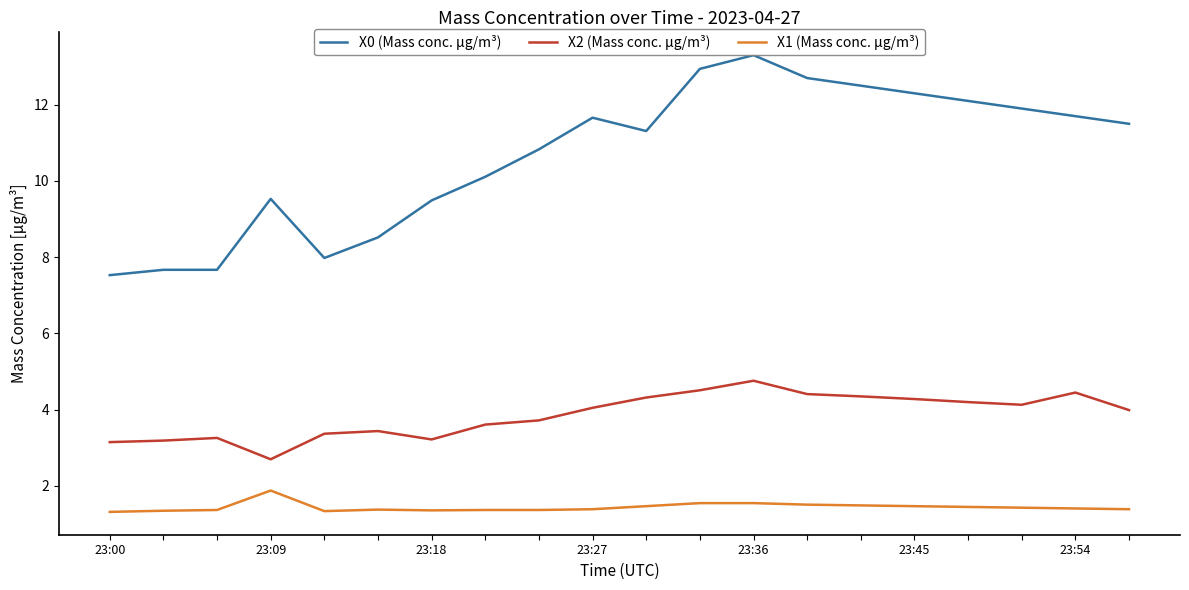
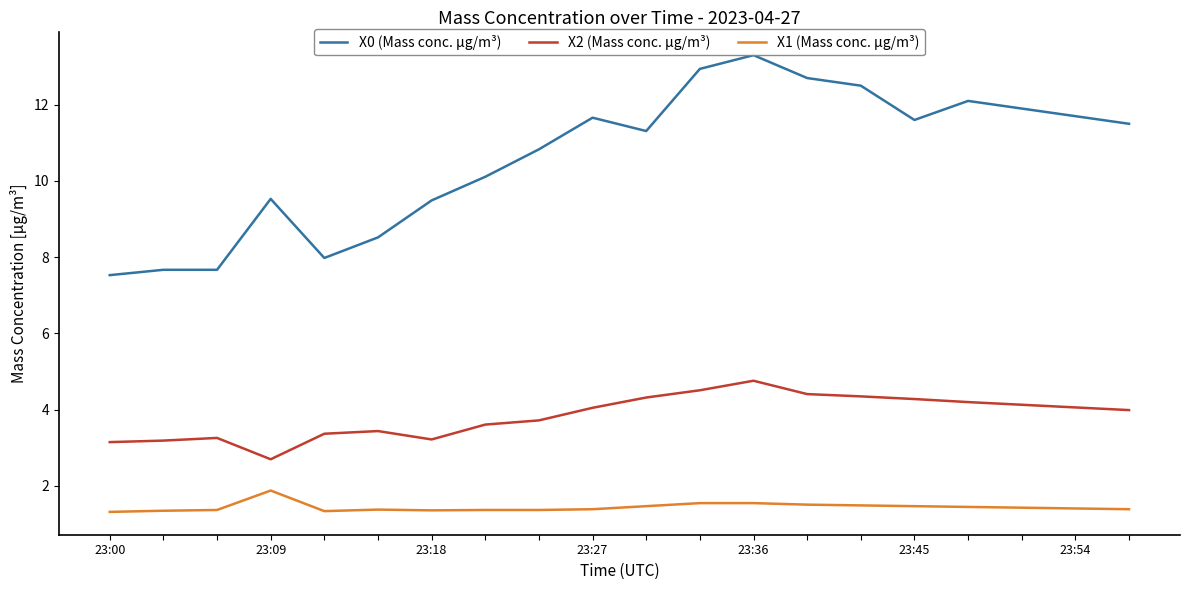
X0 (Mass conc. μg/m³), 23:45: 12.3 -> 11.6
X2 (Mass conc. μg/m³), 23:54: 4.5 -> 4.1
